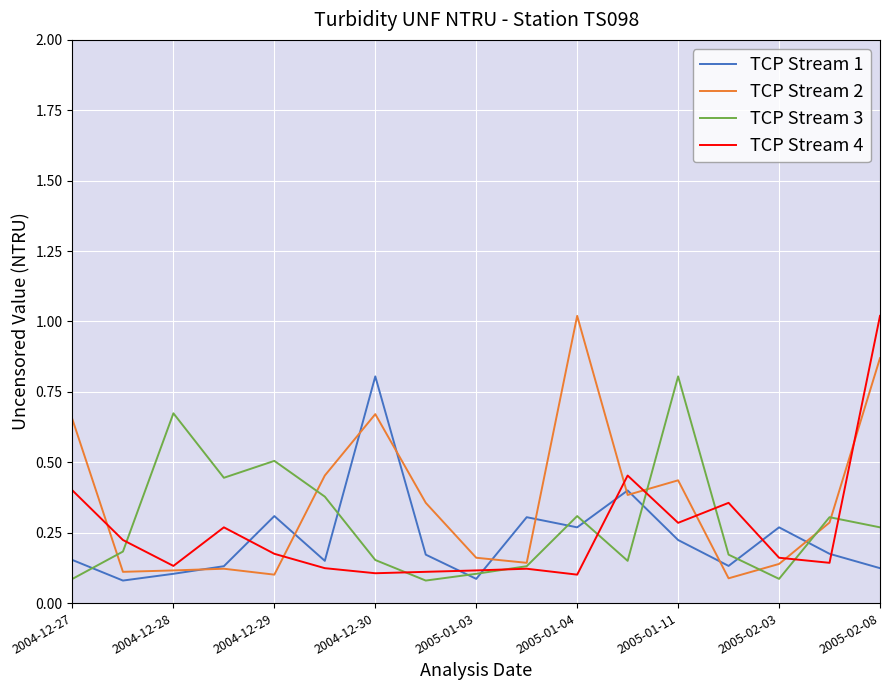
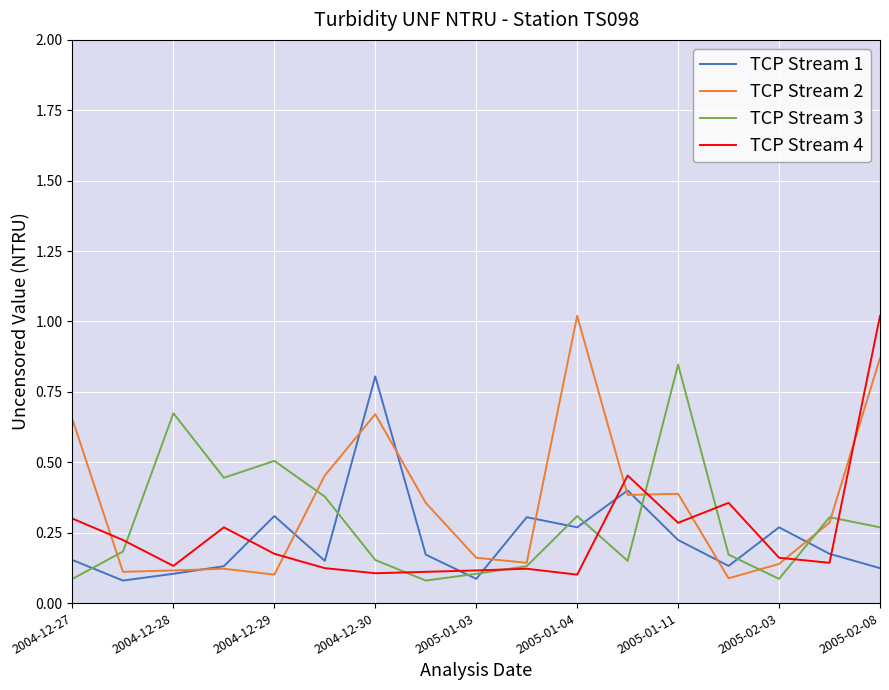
TCP Stream 4, 2004-12-27: 0.4 -> 0.3
TCP Stream 2, 2005-01-11: 0.44 -> 0.39
TCP Stream 3, 2005-01-11: 0.81 -> 0.85
